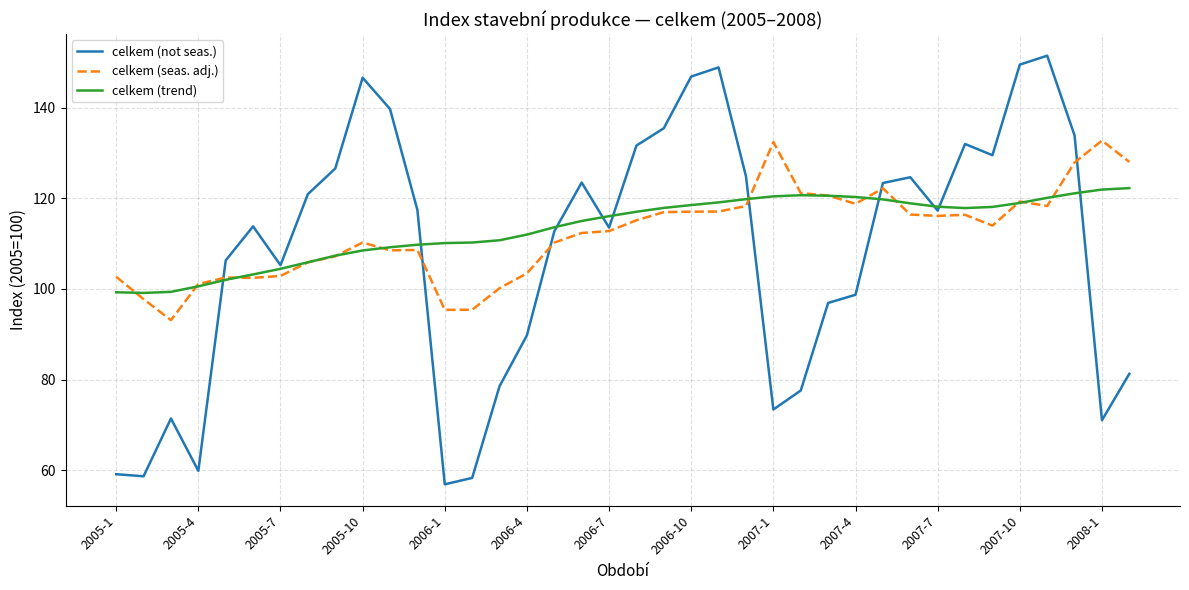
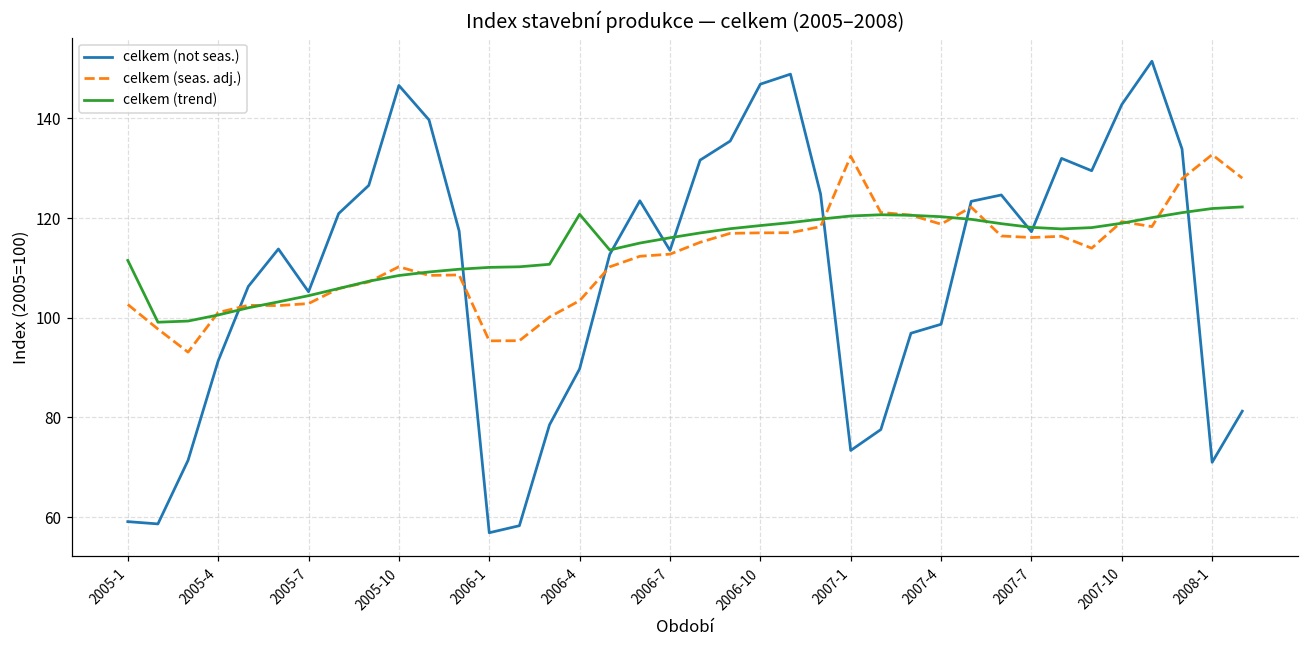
celkem (trend), 2005-1: 99 -> 112
celkem (not seas.), 2005-4: 60 -> 91
celkem (trend), 2006-4: 112 -> 121
celkem (not seas.), 2007-10: 149 -> 143
